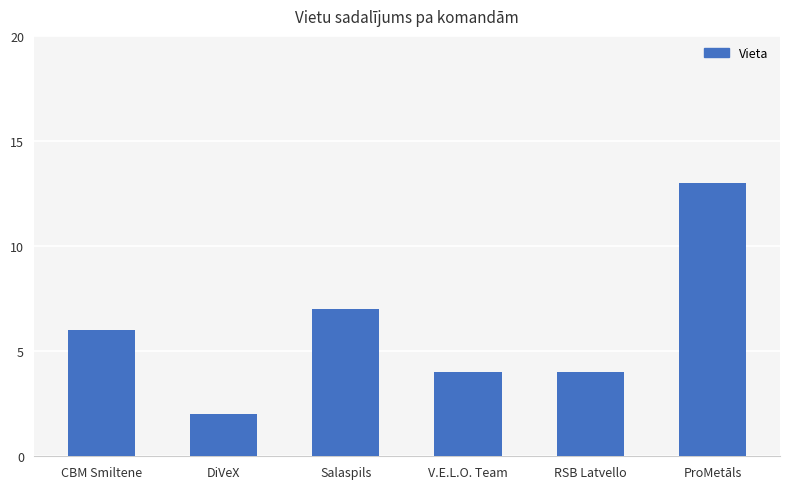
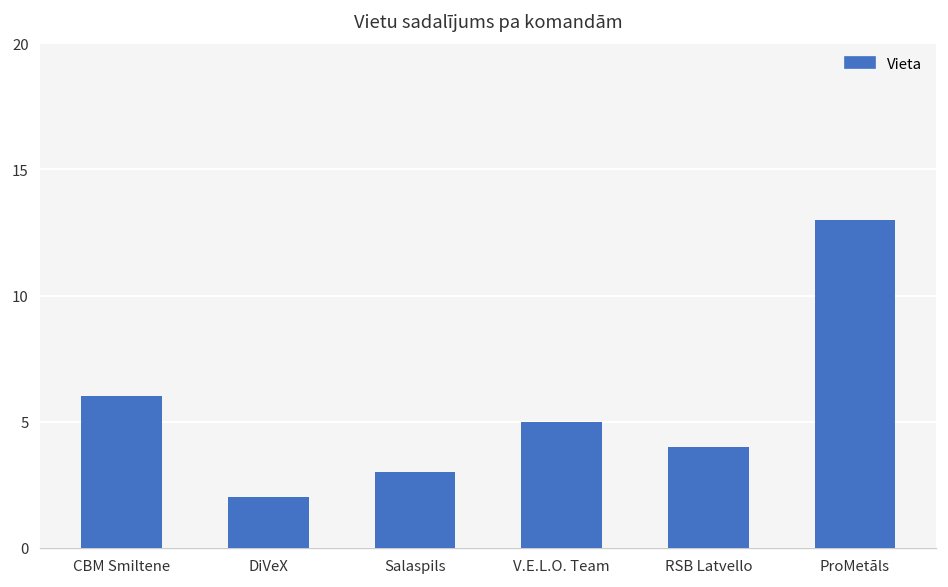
Salaspils: 7 -> 3
V.E.L.O. Team: 4 -> 5
